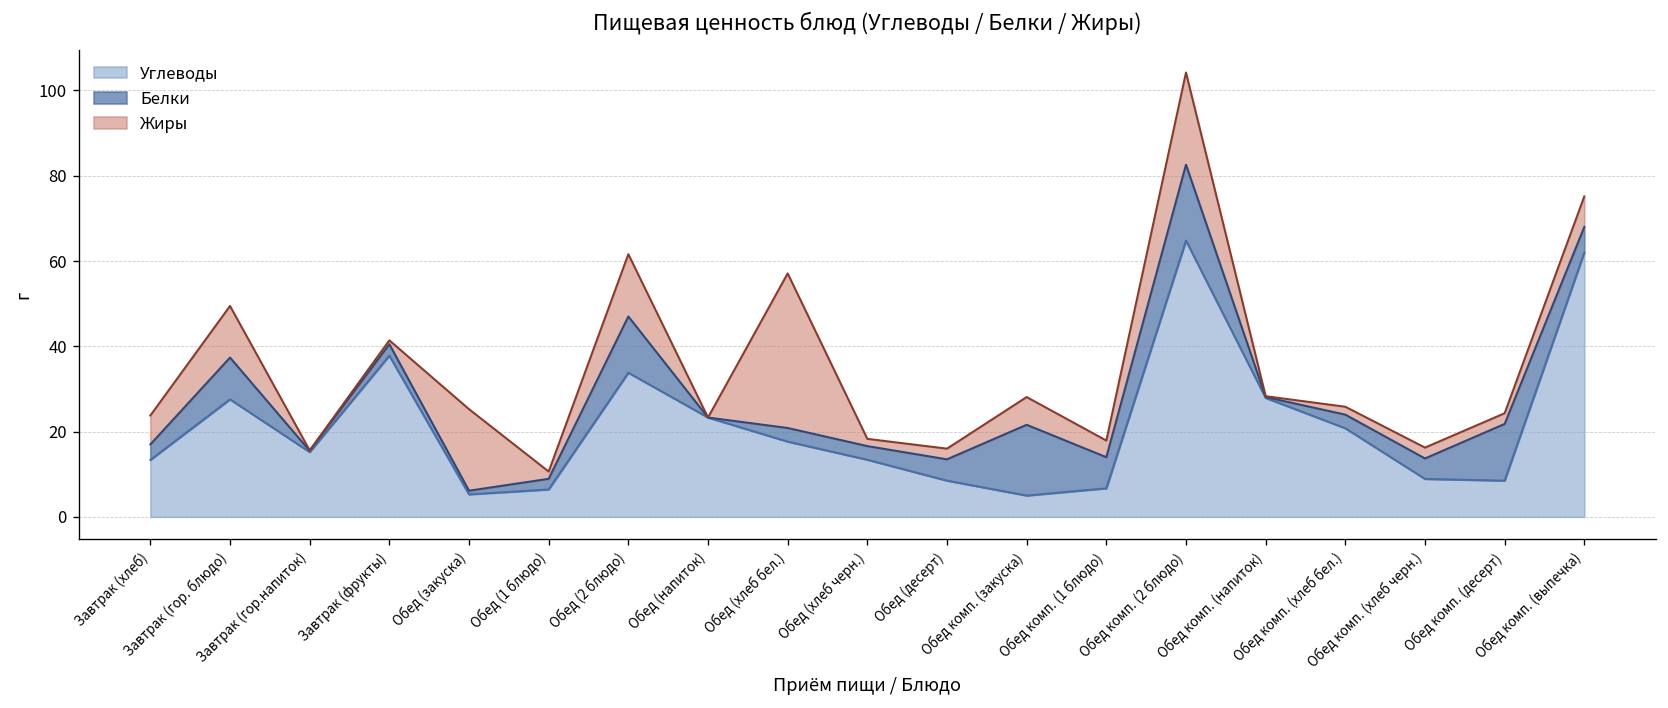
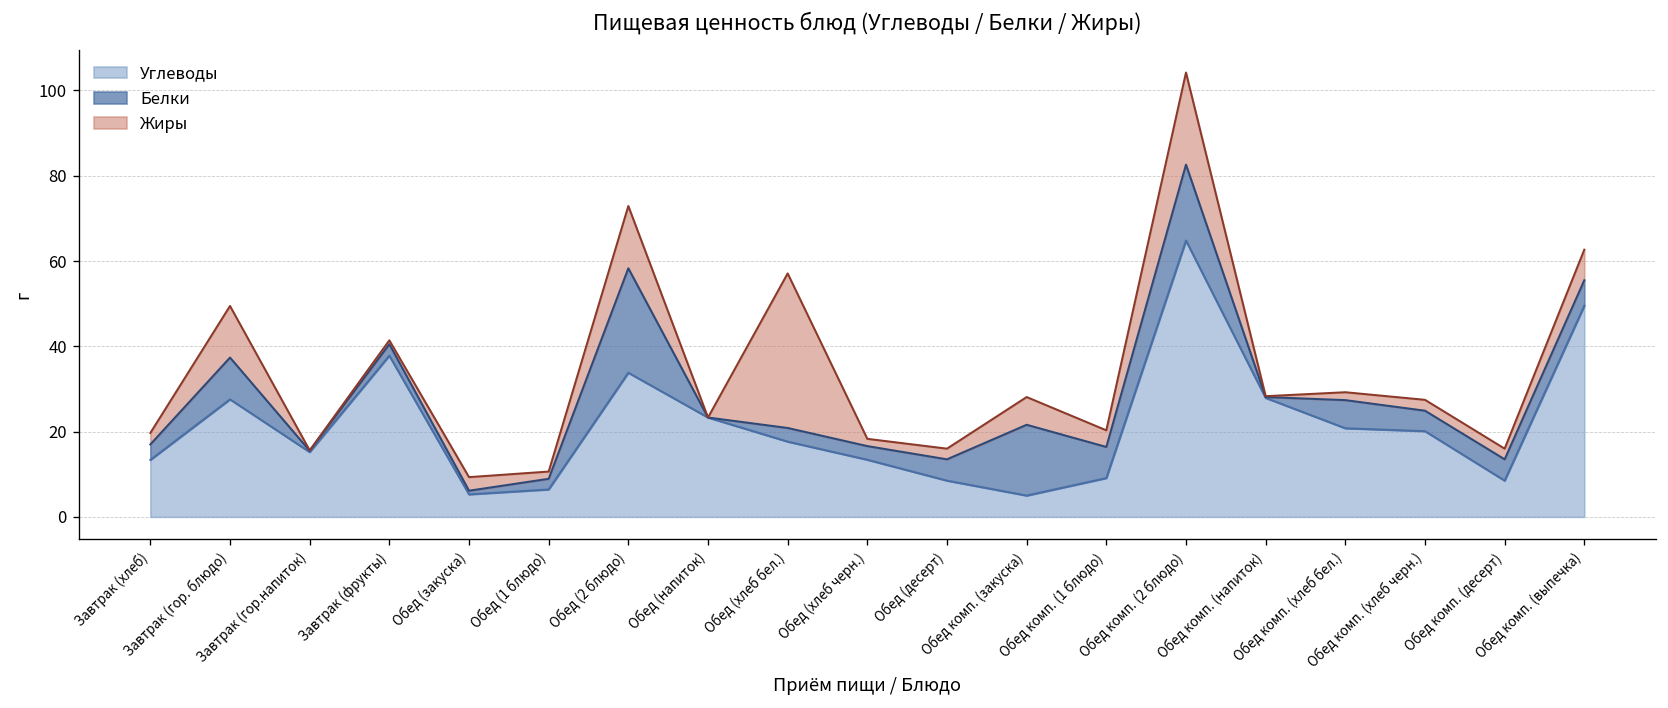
Жиры, Завтрак (хлеб): 7 -> 3
Жиры, Обед (закуска): 19 -> 3
Белки, Обед (2 блюдо): 13 -> 25
Углеводы, Обед комп. (1 блюдо): 7 -> 9
Белки, Обед комп. (хлеб бел.): 3 -> 7
Углеводы, Обед комп. (хлеб черн.): 9 -> 20
Белки, Обед комп. (десерт): 13 -> 5
Углеводы, Обед комп. (выпечка): 62 -> 50
